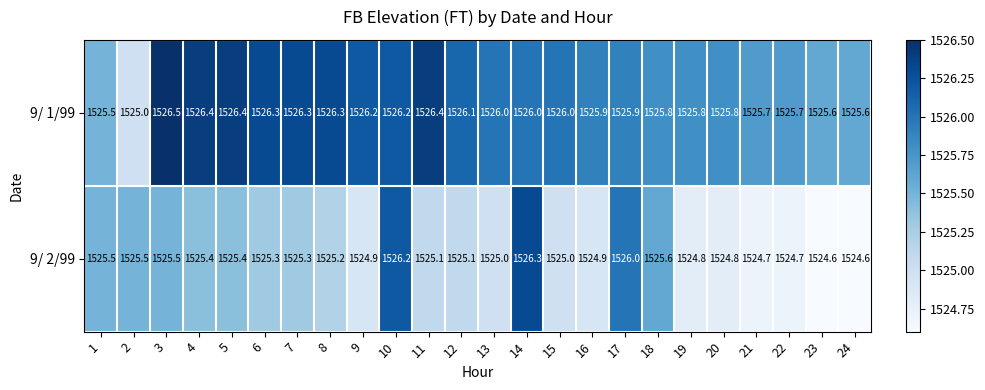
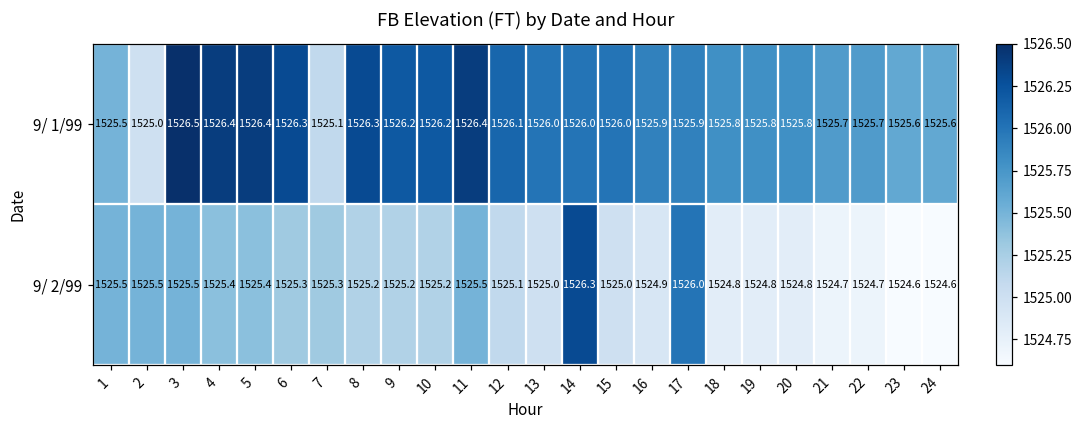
9/ 1/99, 7: 1526.3 -> 1525.1
9/ 2/99, 9: 1524.9 -> 1525.2
9/ 2/99, 10: 1526.2 -> 1525.2
9/ 2/99, 11: 1525.1 -> 1525.5
9/ 2/99, 18: 1525.6 -> 1524.8
